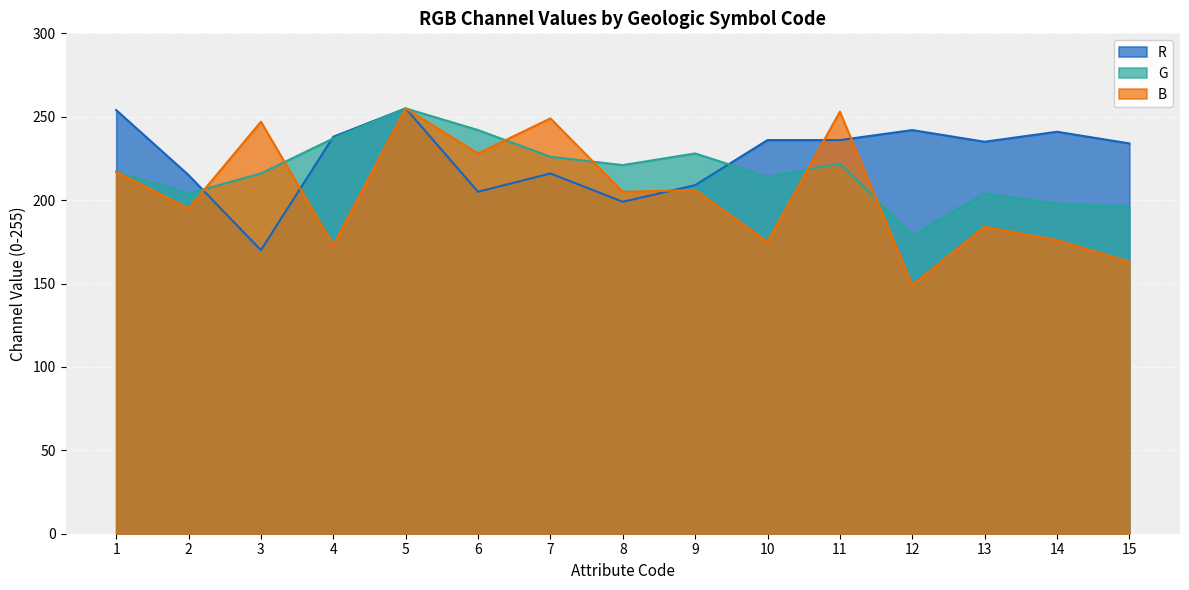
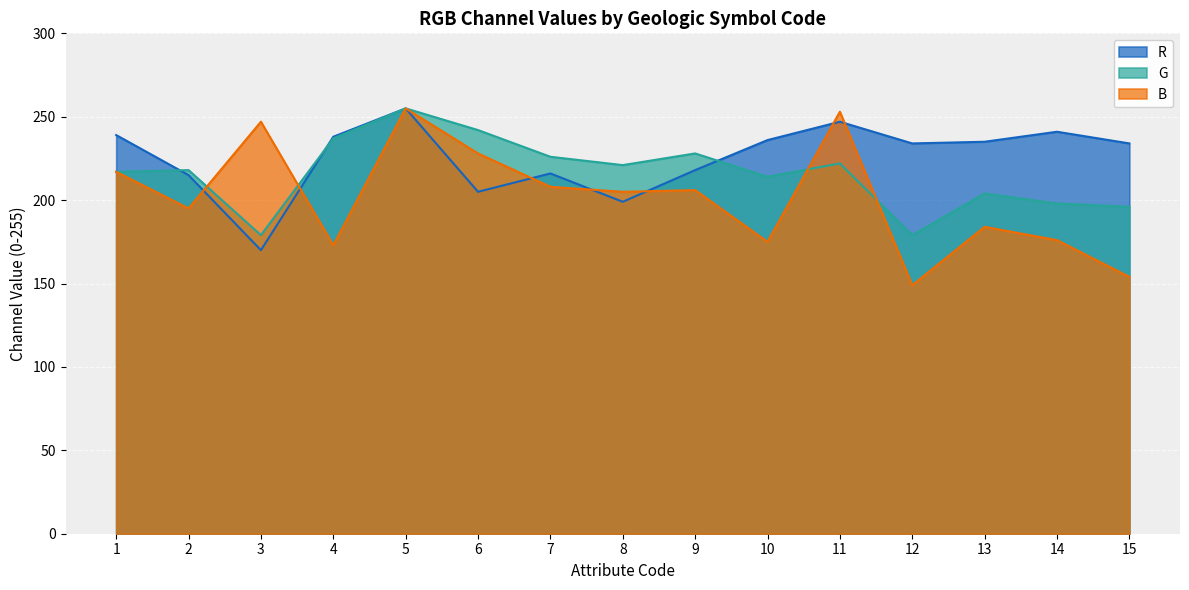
R, 1: 254 -> 239
G, 2: 204 -> 218
G, 3: 216 -> 179
B, 7: 249 -> 208
R, 9: 209 -> 218
R, 11: 236 -> 247
R, 12: 242 -> 234
B, 15: 163 -> 154
